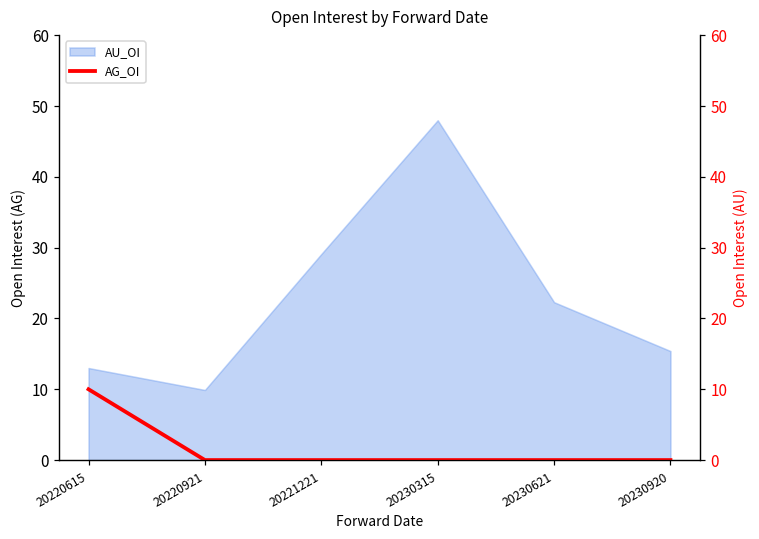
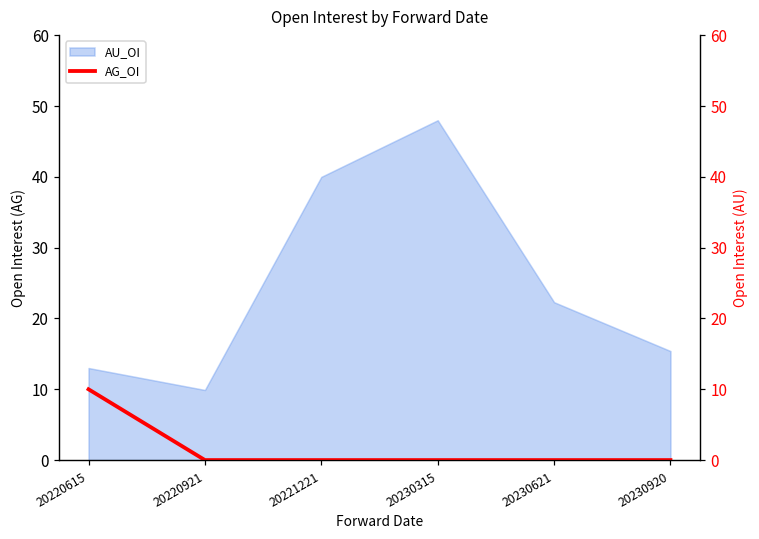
AU_OI, 20221221: 29 -> 40
